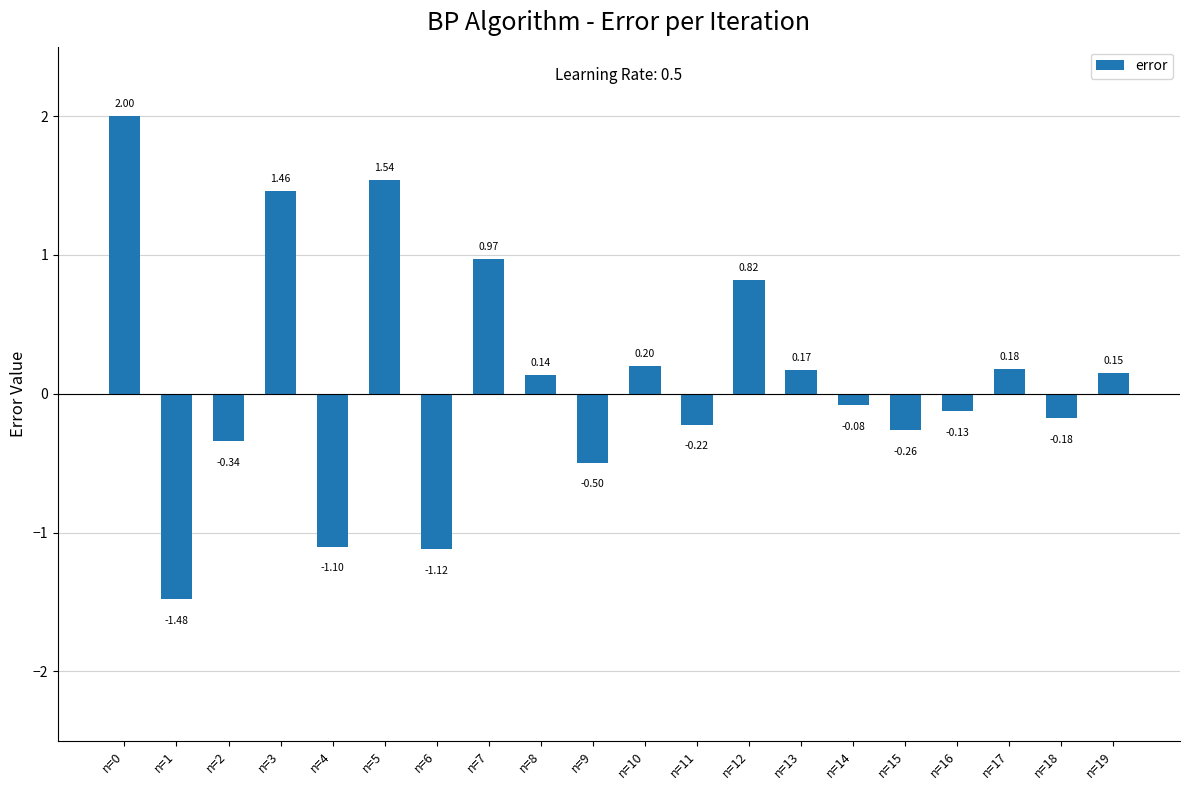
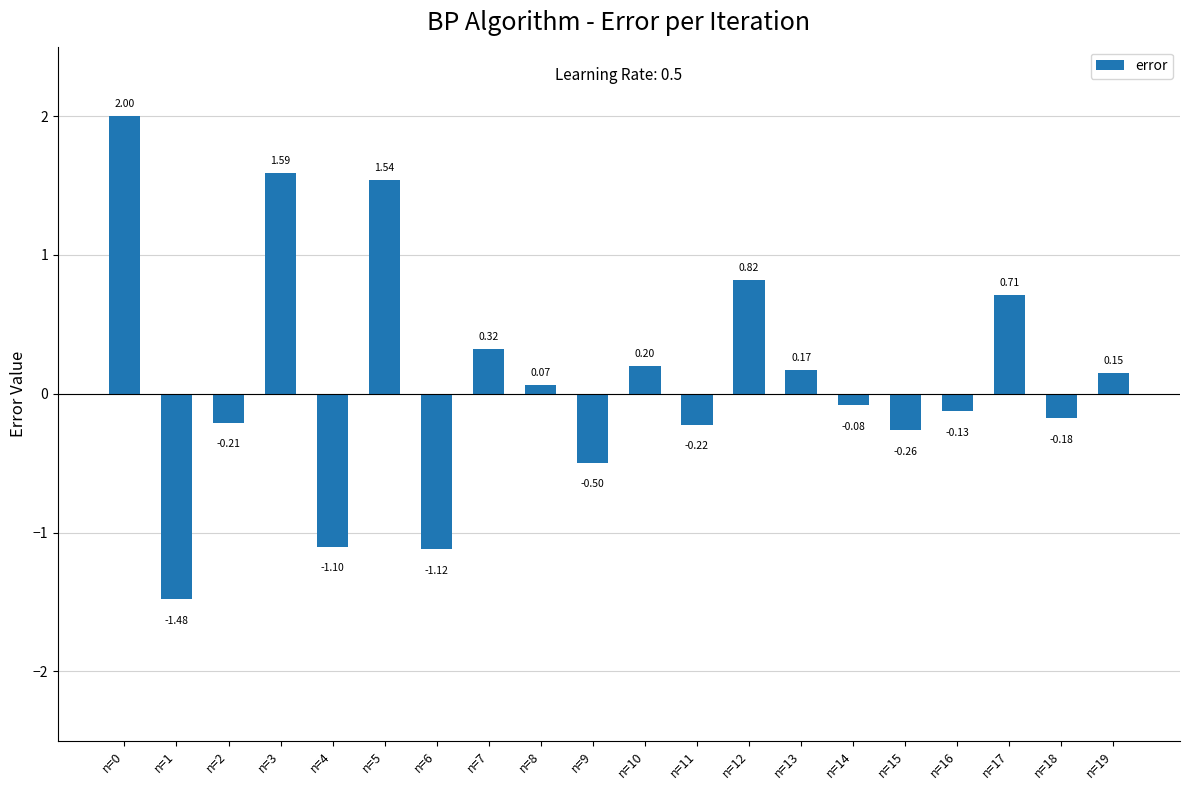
n=2: -0.34 -> -0.21
n=3: 1.46 -> 1.59
n=7: 0.97 -> 0.32
n=8: 0.14 -> 0.07
n=17: 0.18 -> 0.71
